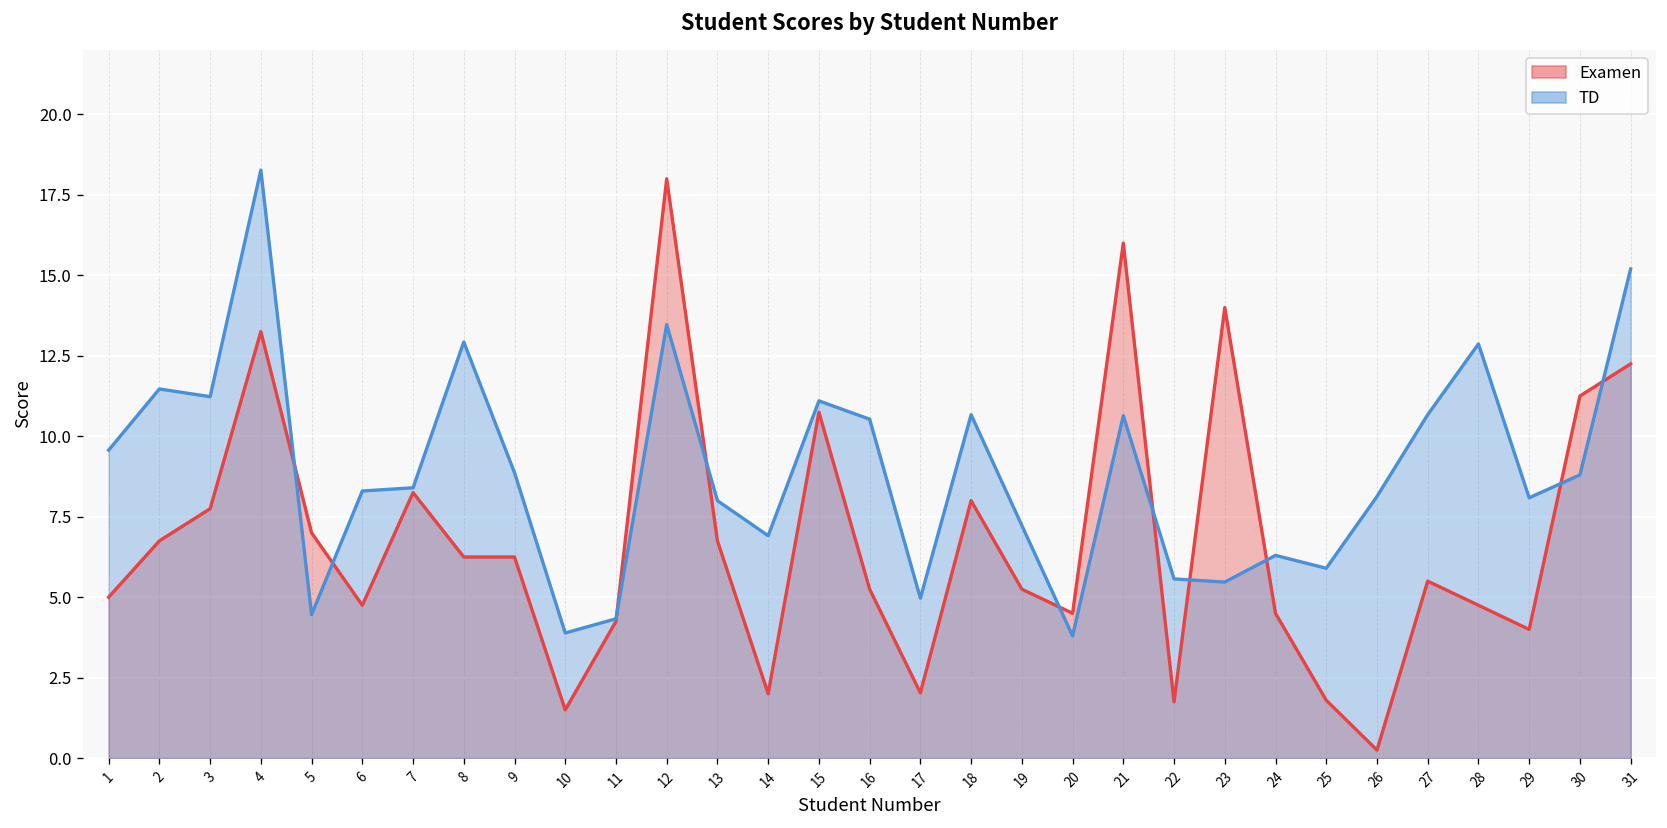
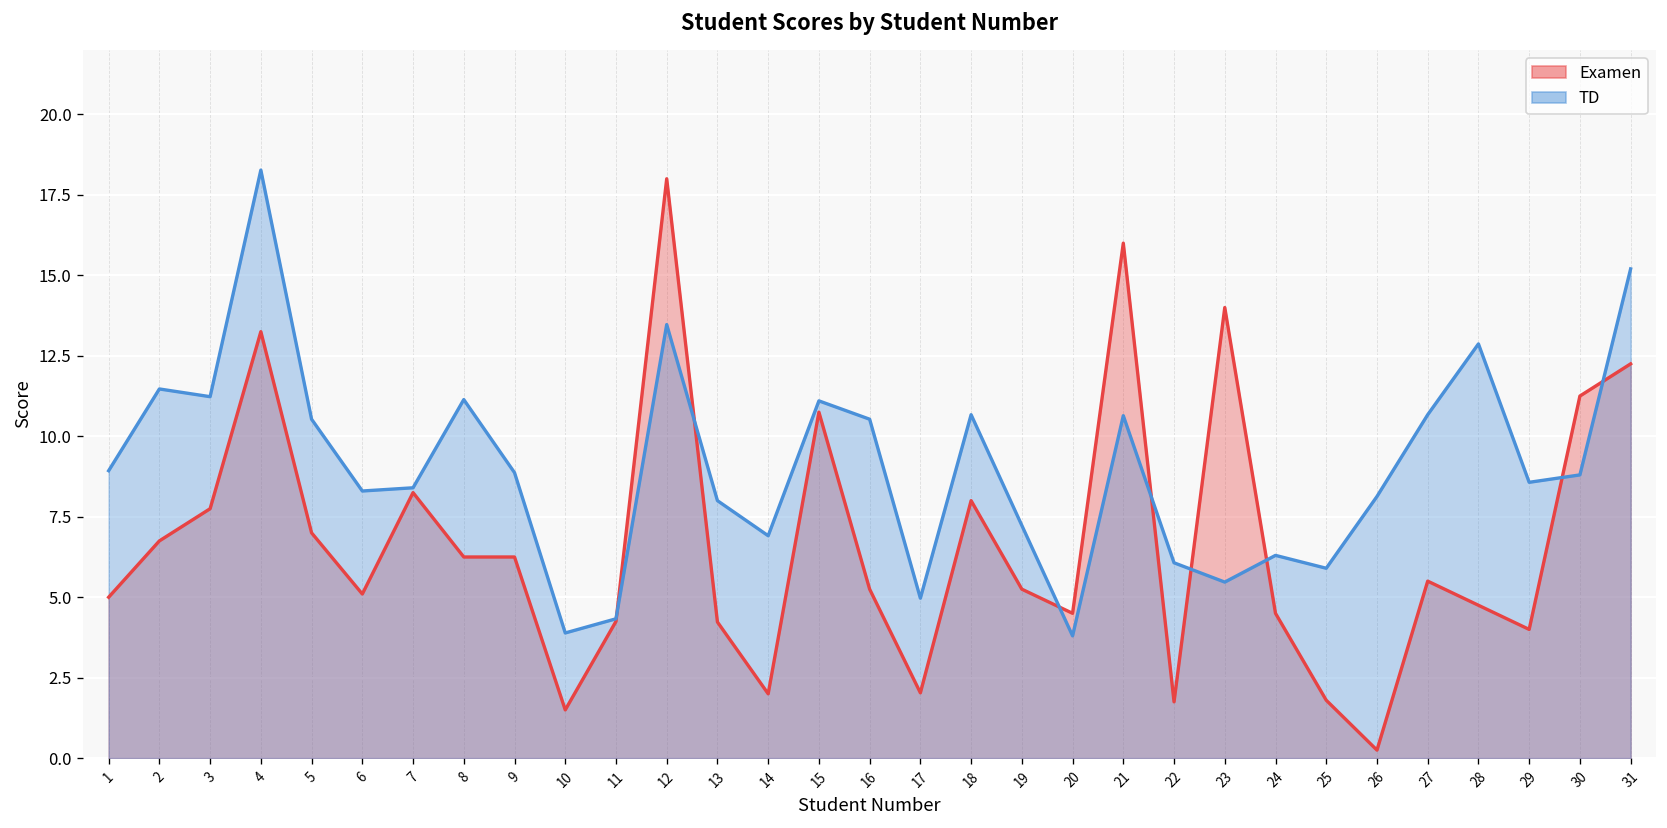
TD, 1: 9.6 -> 8.9
TD, 5: 4.5 -> 10.5
Examen, 6: 4.8 -> 5.1
TD, 8: 12.9 -> 11.1
Examen, 13: 6.8 -> 4.2
TD, 22: 5.6 -> 6.1
TD, 29: 8.1 -> 8.6
